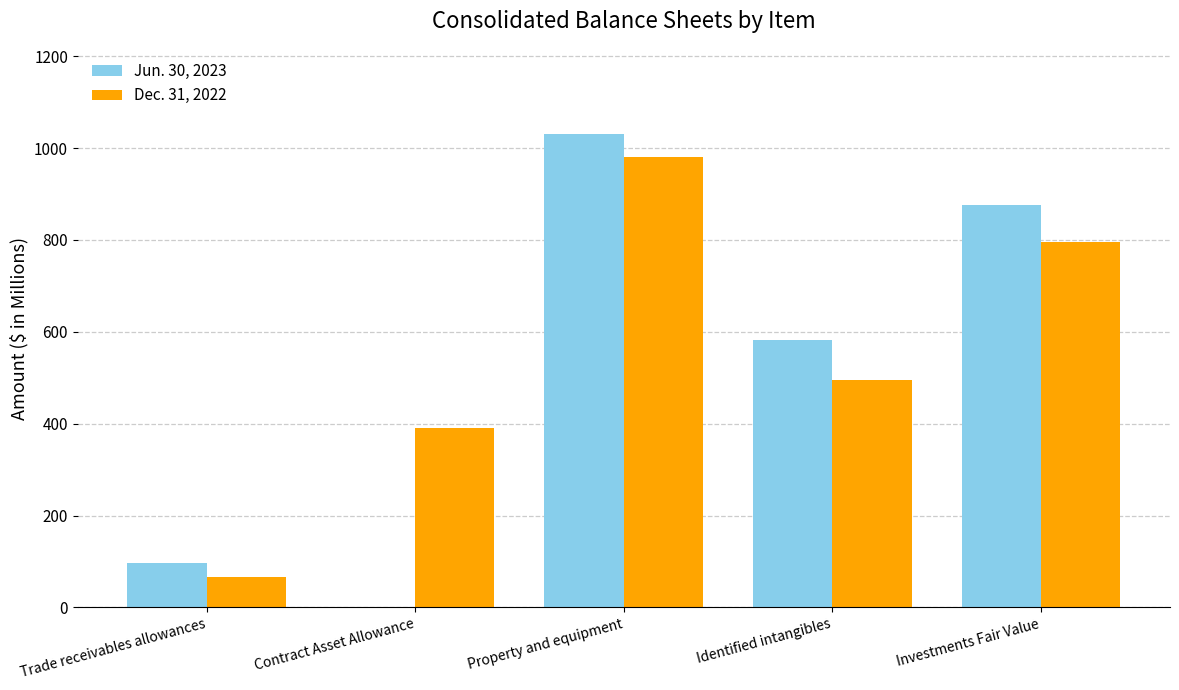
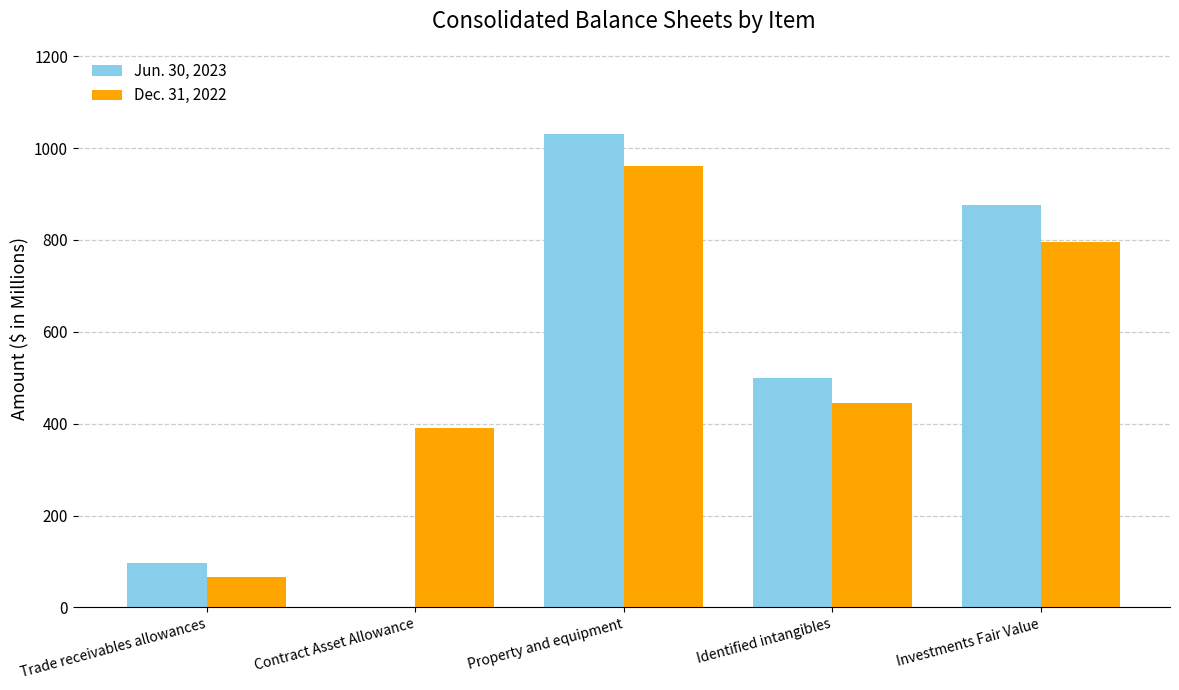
Dec. 31, 2022, Property and equipment: 980 -> 960
Jun. 30, 2023, Identified intangibles: 580 -> 500
Dec. 31, 2022, Identified intangibles: 500 -> 450
